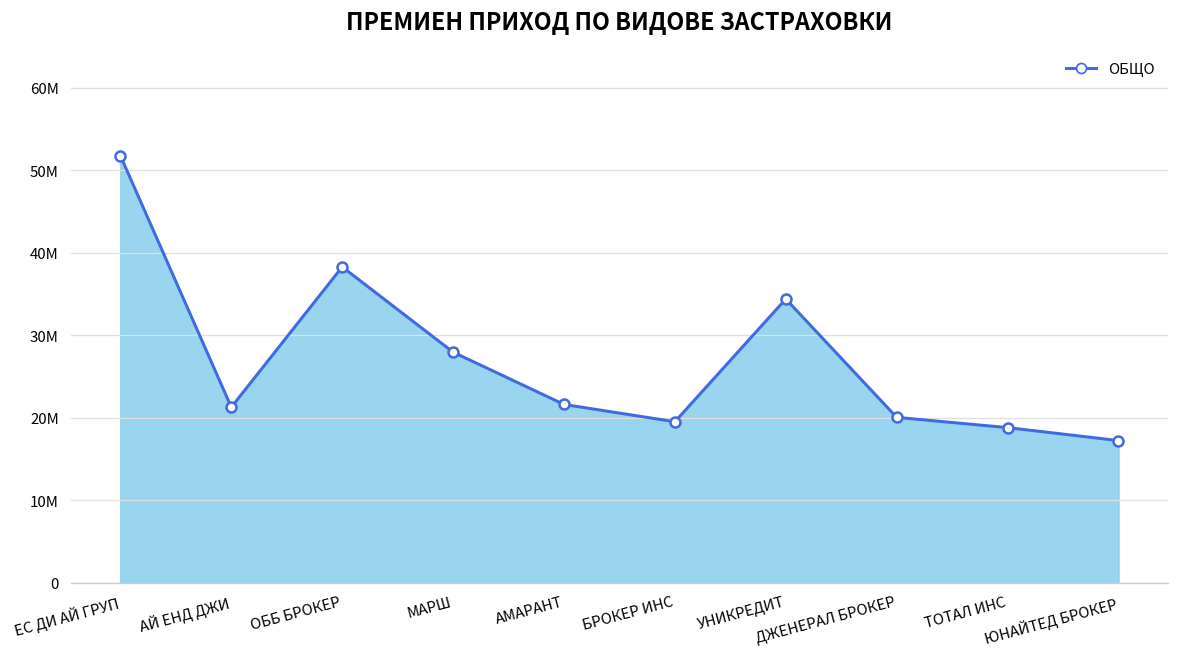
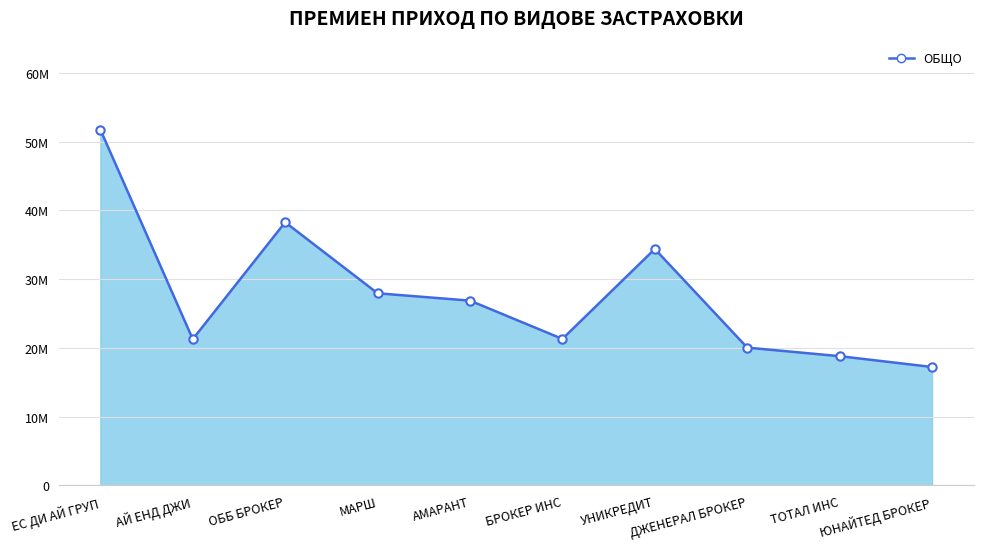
АМАРАНТ: 22000000 -> 27000000
БРОКЕР ИНС: 19000000 -> 21000000
